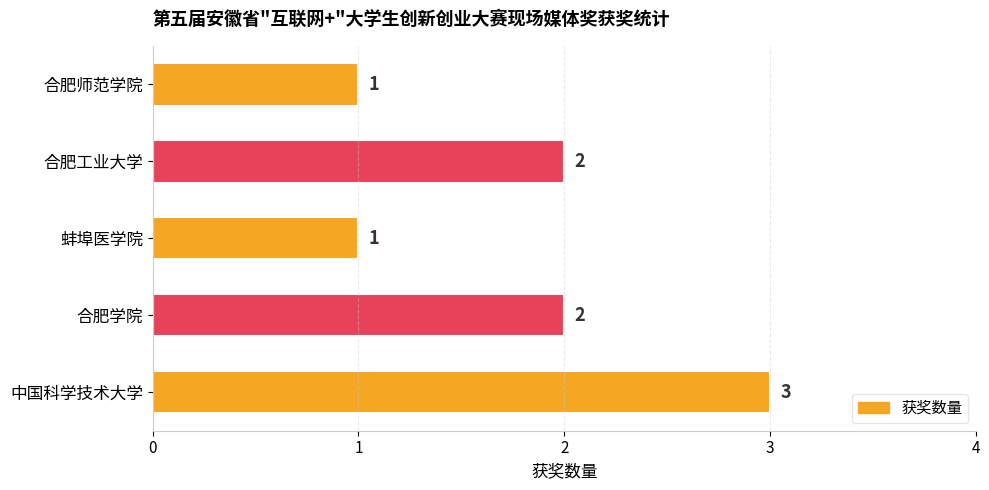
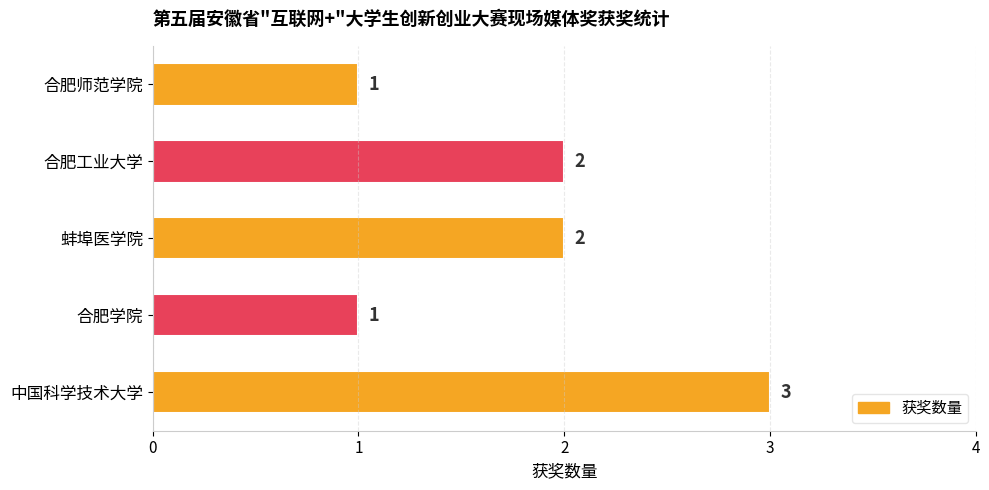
蚌埠医学院: 1 -> 2
合肥学院: 2 -> 1
